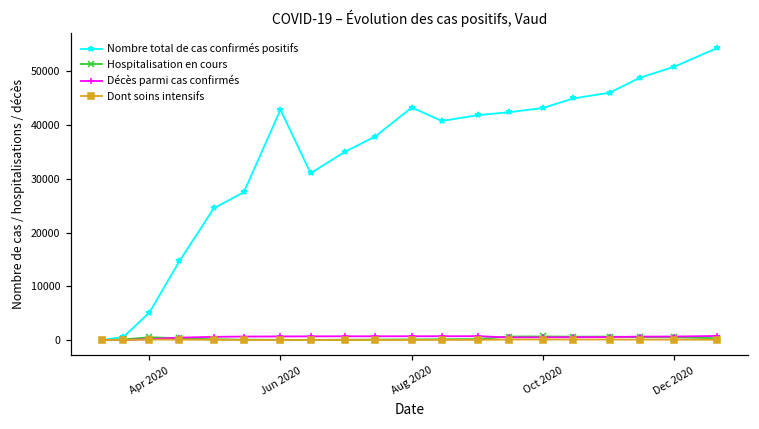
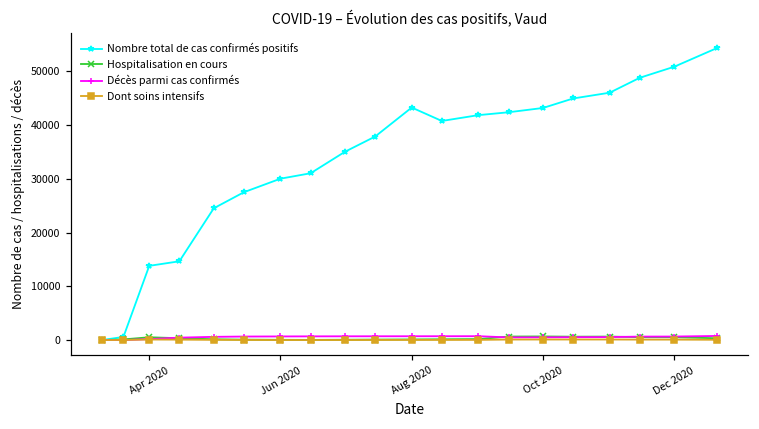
Nombre total de cas confirmés positifs, Apr 2020: 5000 -> 14000
Nombre total de cas confirmés positifs, Jun 2020: 43000 -> 30000
